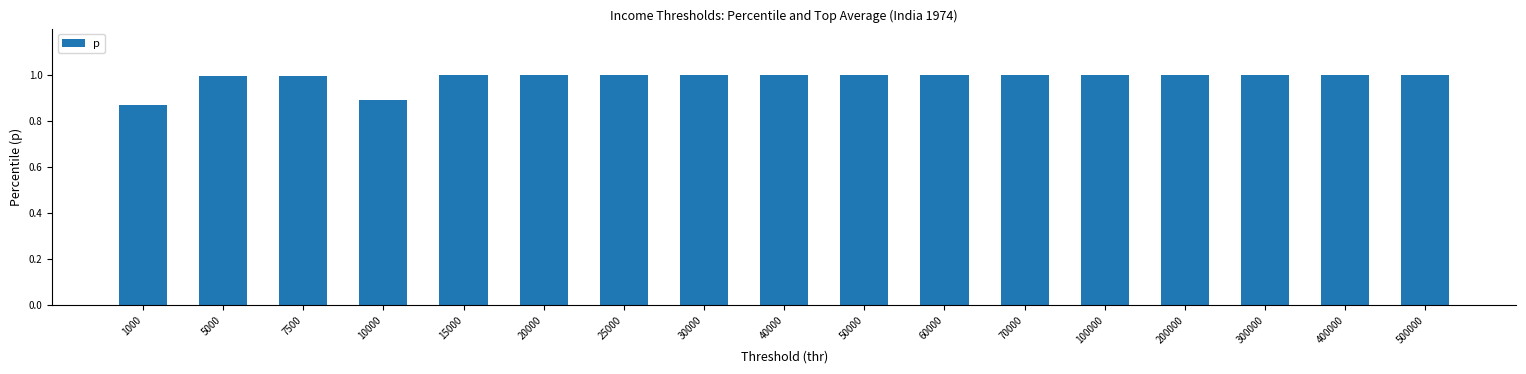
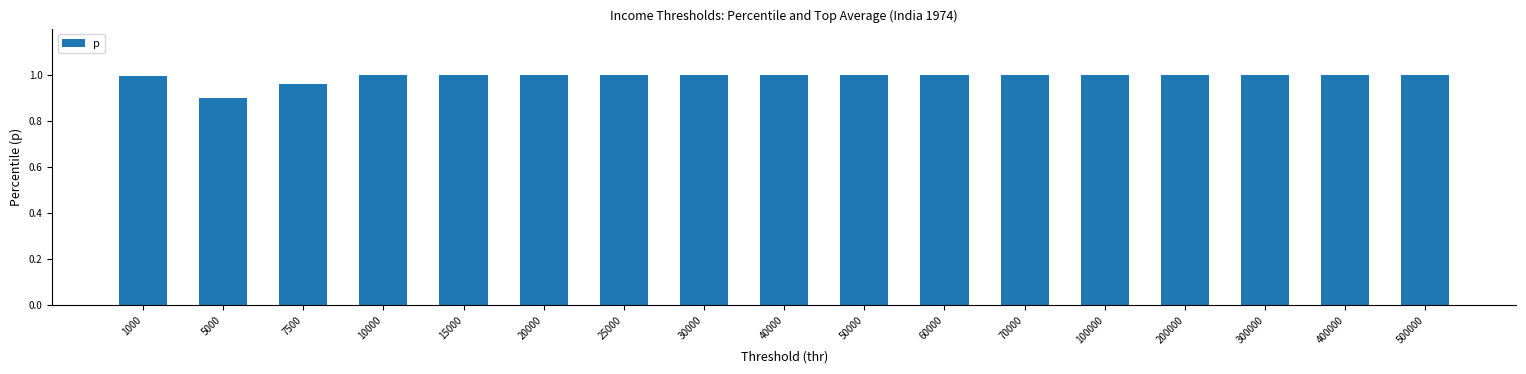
1000: 0.87 -> 0.99
5000: 0.99 -> 0.90
7500: 1.00 -> 0.96
10000: 0.89 -> 1.00
